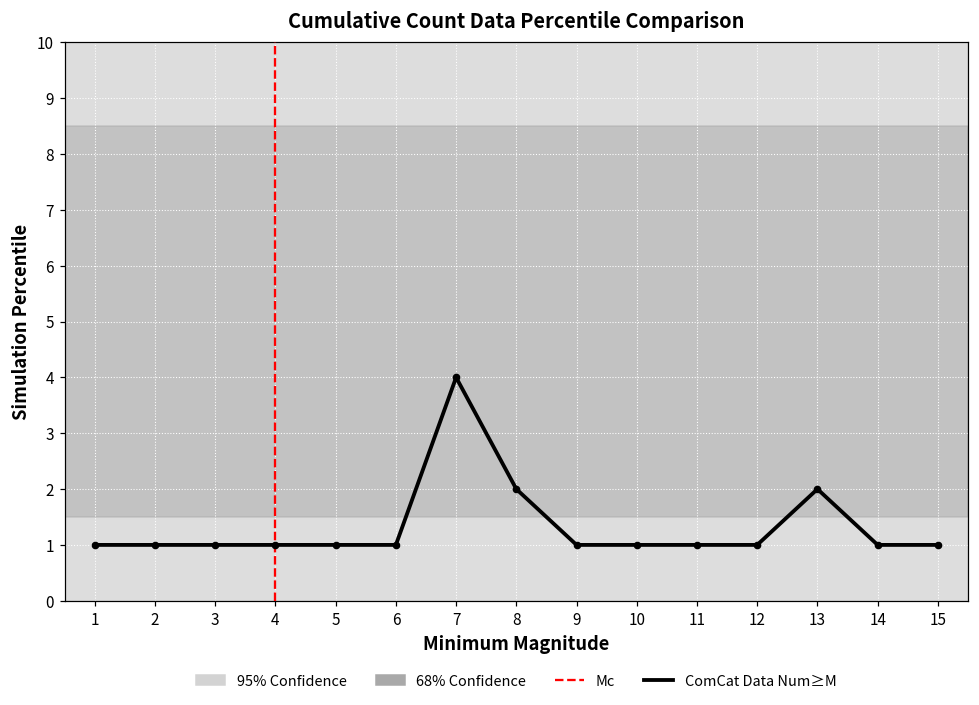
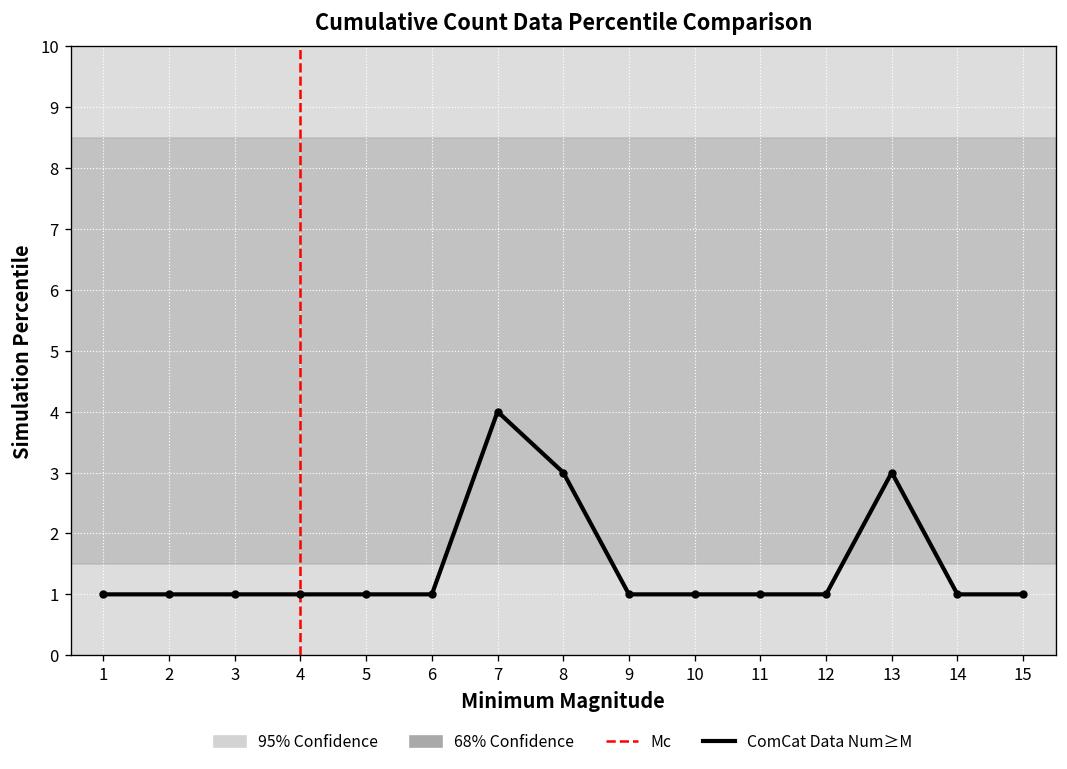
8: 2 -> 3
13: 2 -> 3
